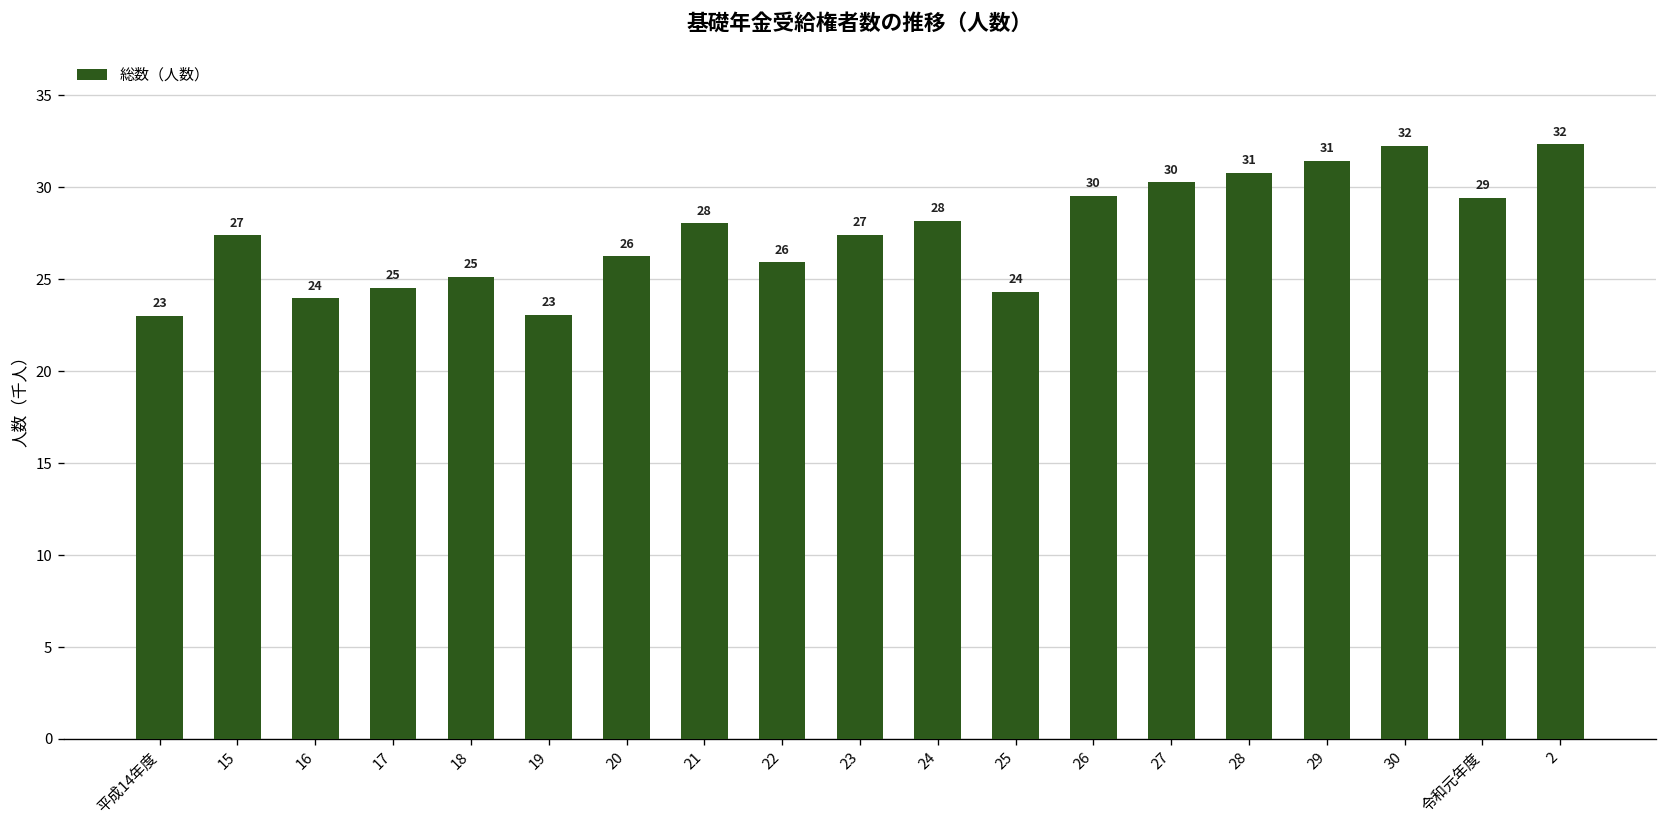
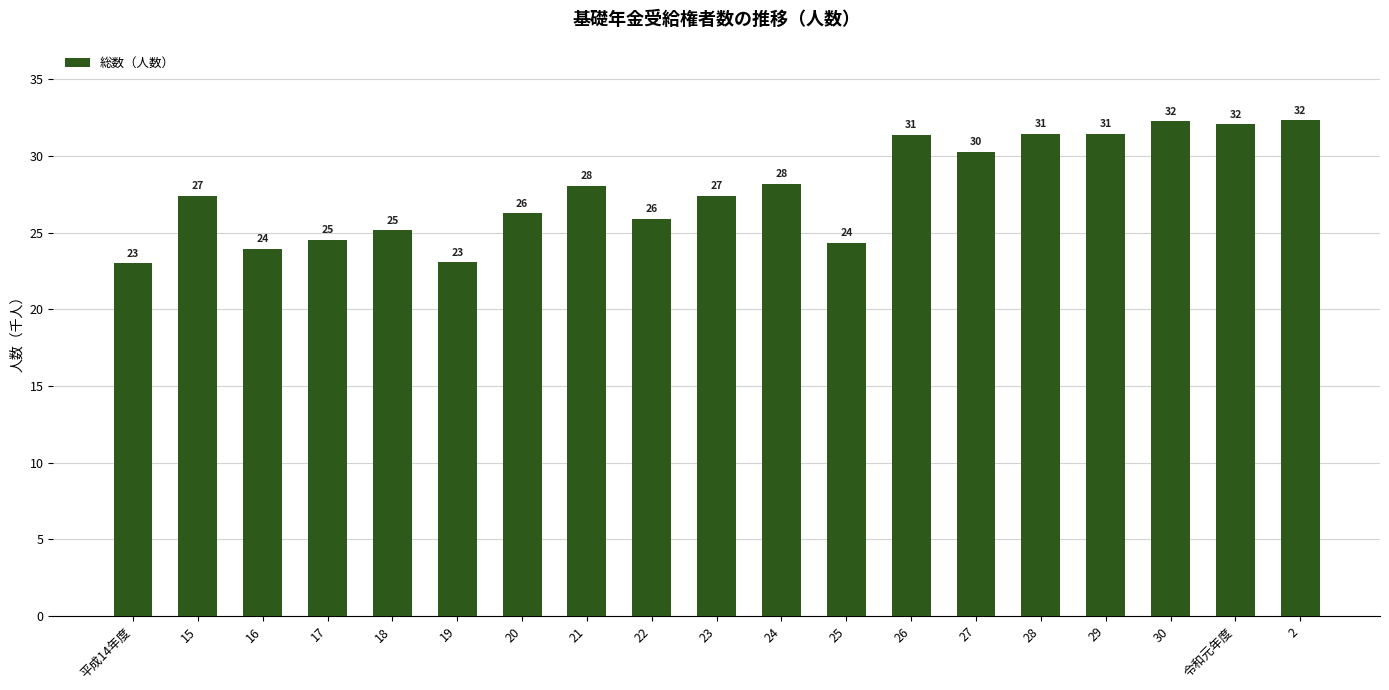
26: 30 -> 31
28: 30.8 -> 31.5
令和元年度: 29 -> 32
